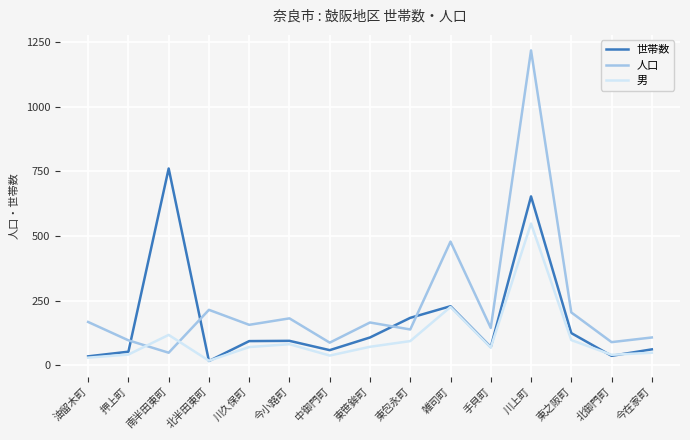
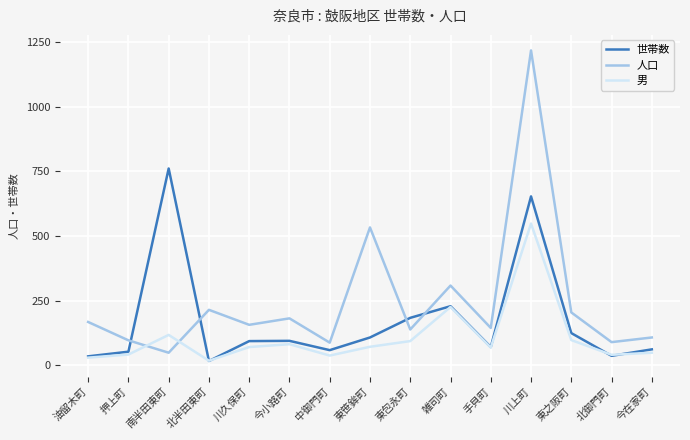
人口, 東笹鉾町: 170 -> 530
人口, 雑司町: 480 -> 310
